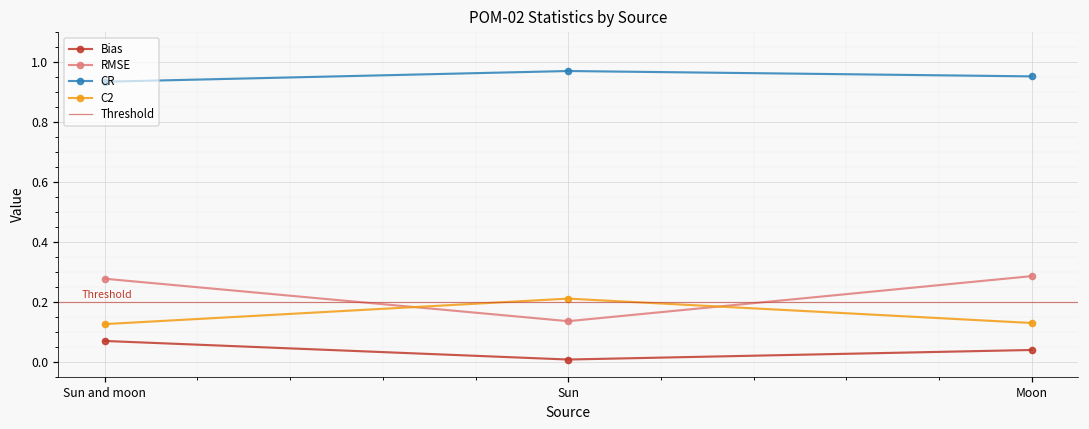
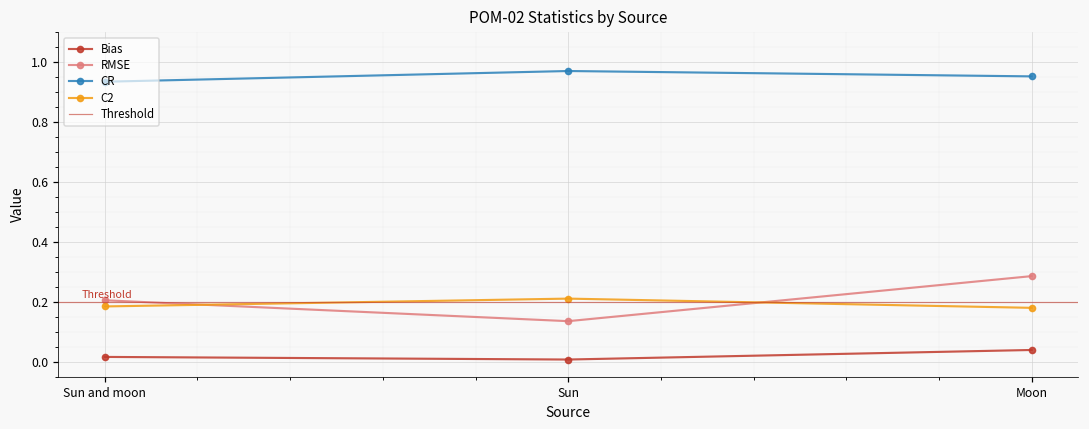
Bias, Sun and moon: 0.07 -> 0.02
RMSE, Sun and moon: 0.28 -> 0.21
C2, Sun and moon: 0.13 -> 0.18
C2, Moon: 0.13 -> 0.18
